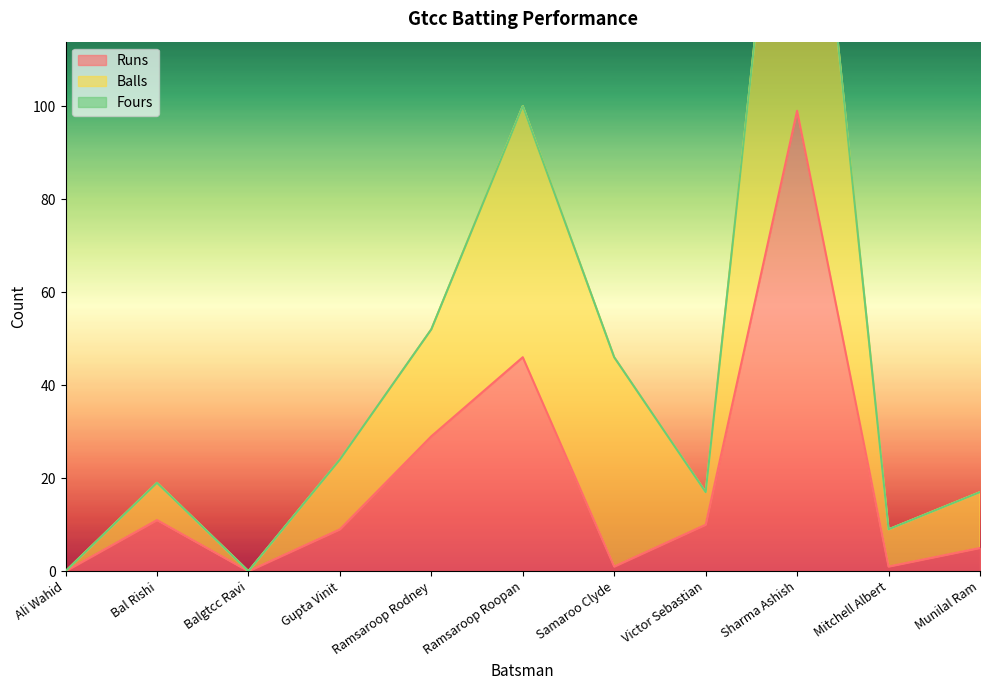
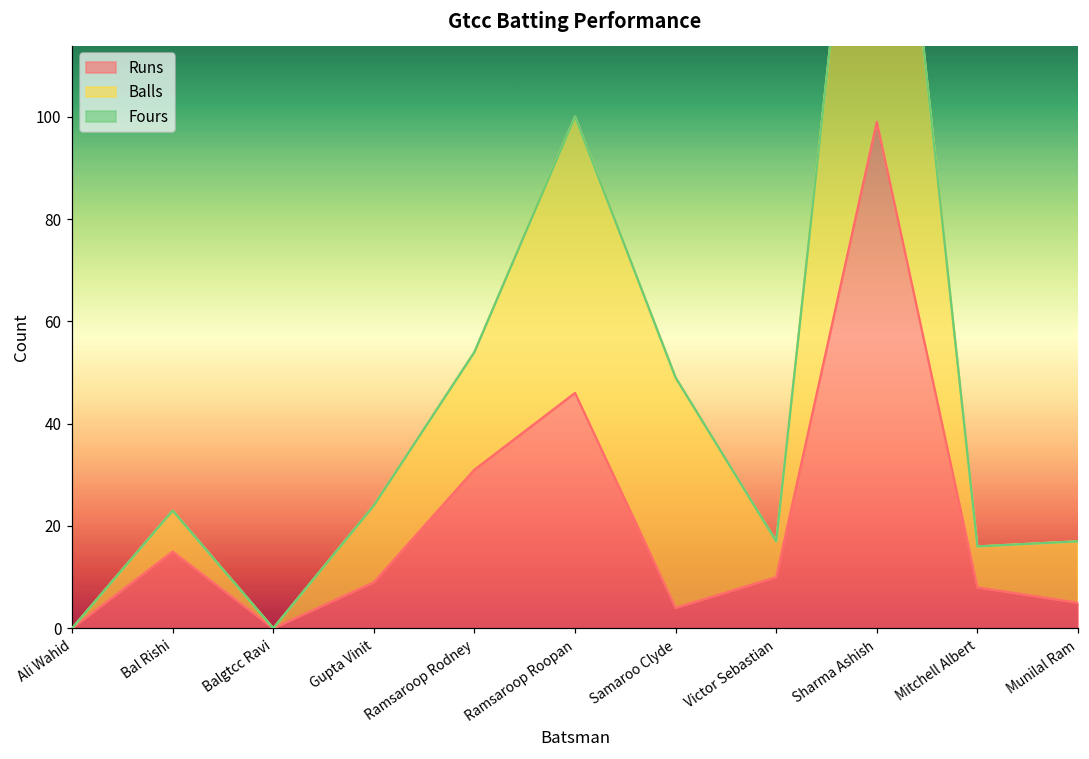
Runs, Bal Rishi: 11 -> 15
Runs, Ramsaroop Rodney: 29 -> 31
Runs, Samaroo Clyde: 1 -> 4
Runs, Mitchell Albert: 1 -> 8
